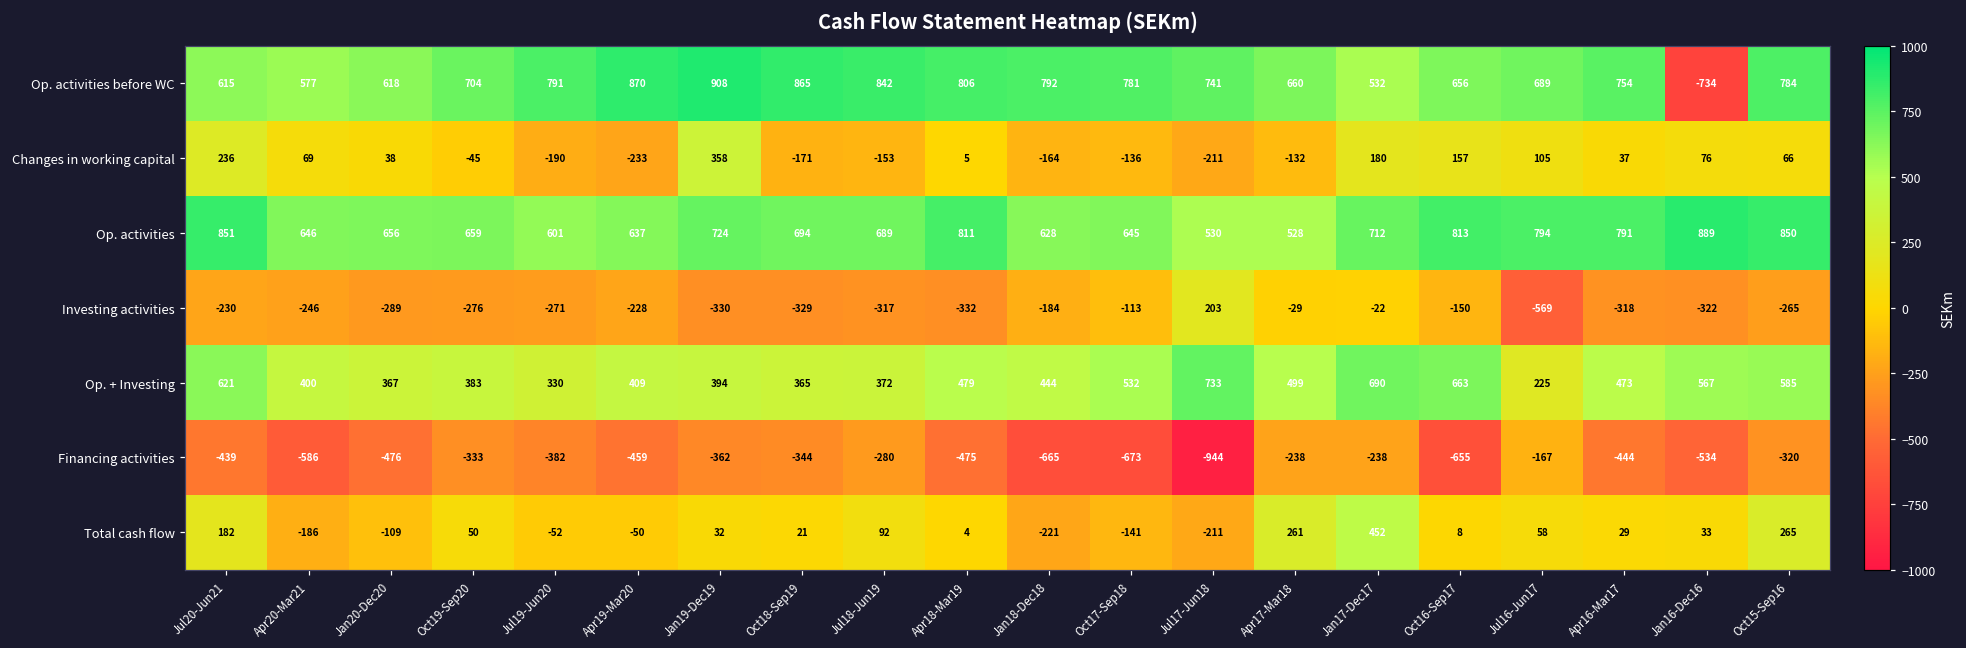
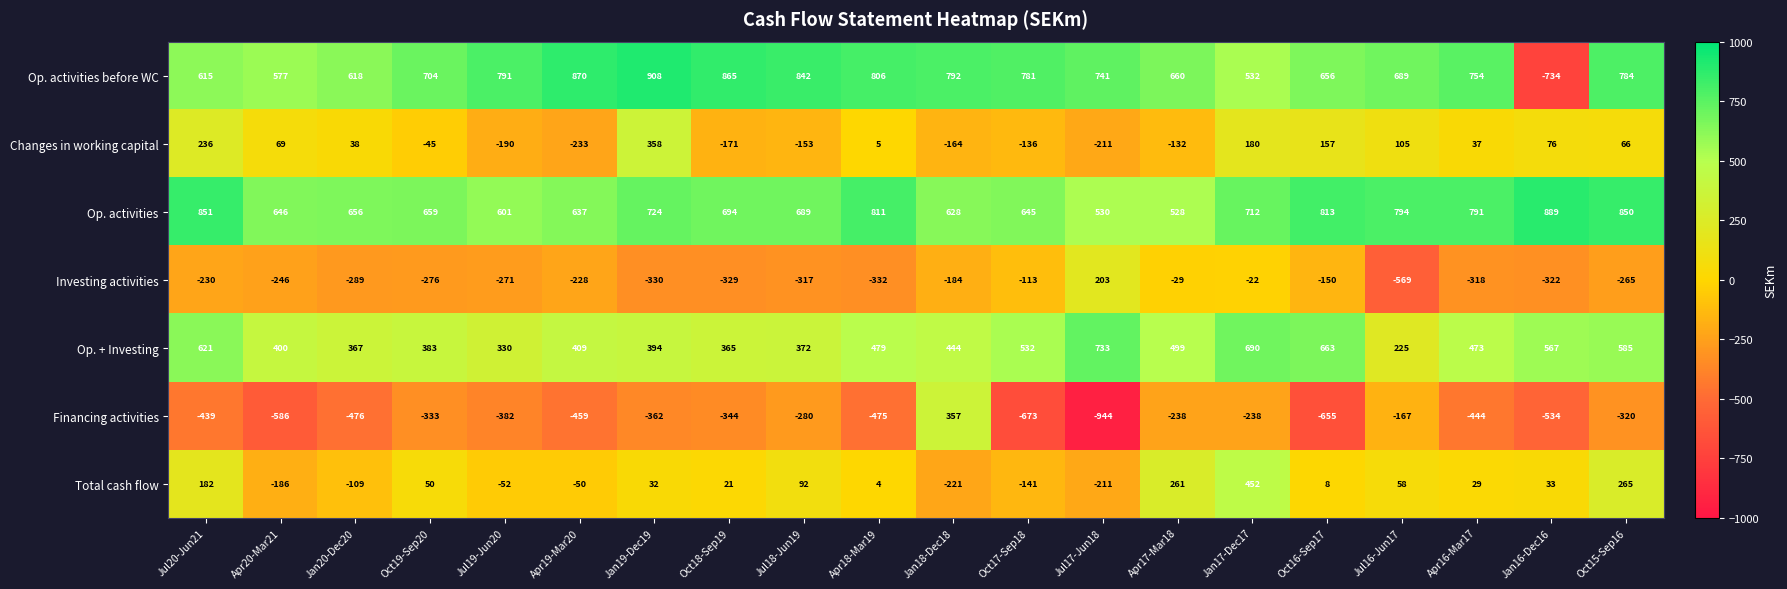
Financing activities, Jan18-Dec18: -665 -> 357
